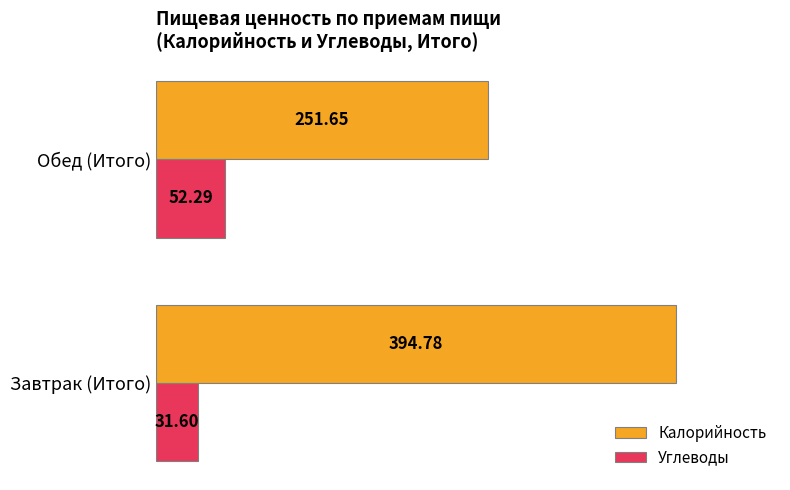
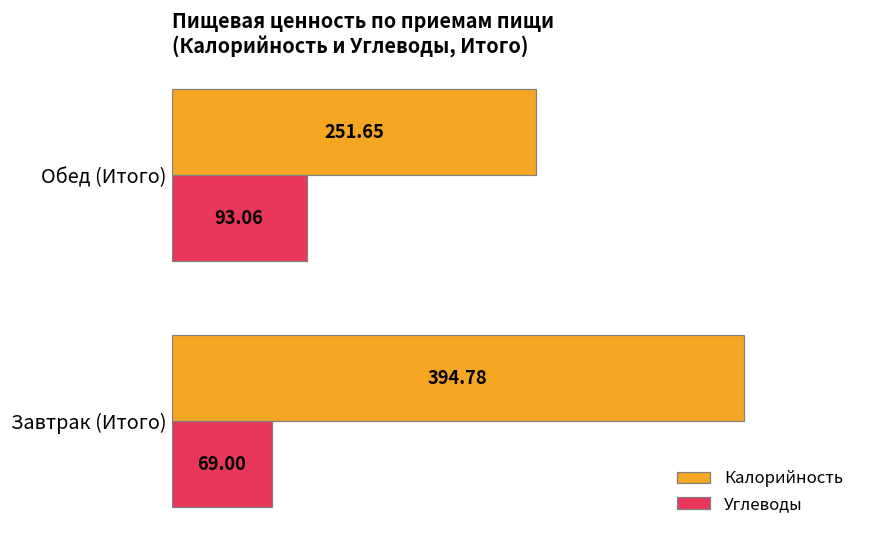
Углеводы, Обед (Итого): 52.29 -> 93.06
Углеводы, Завтрак (Итого): 31.60 -> 69.00
